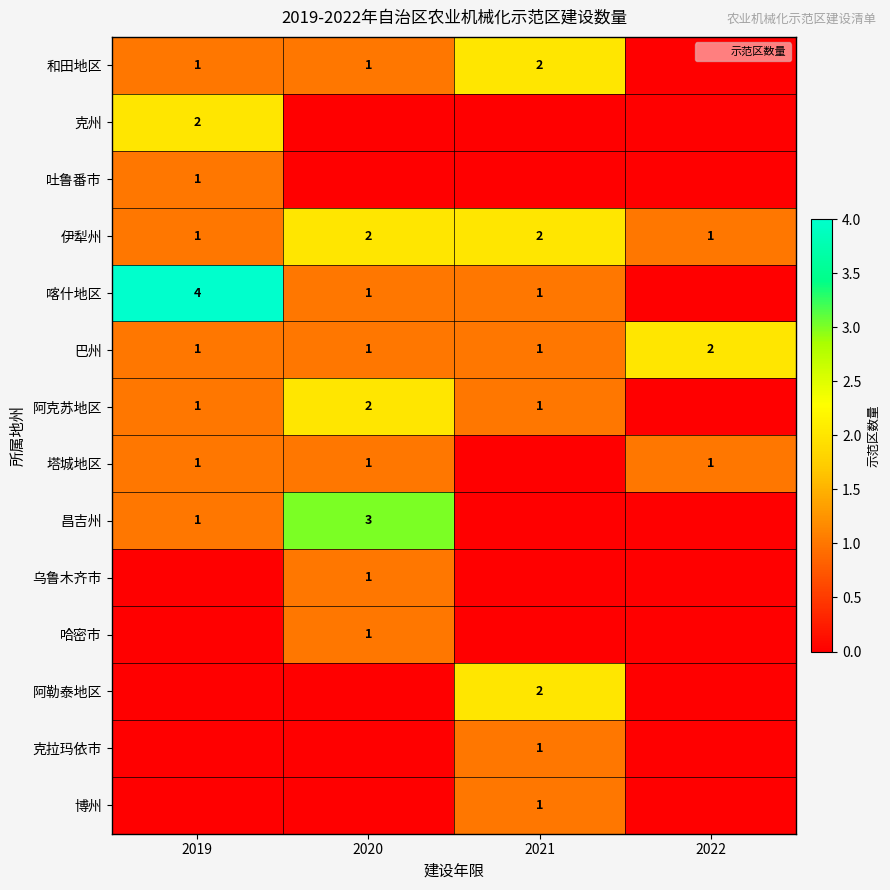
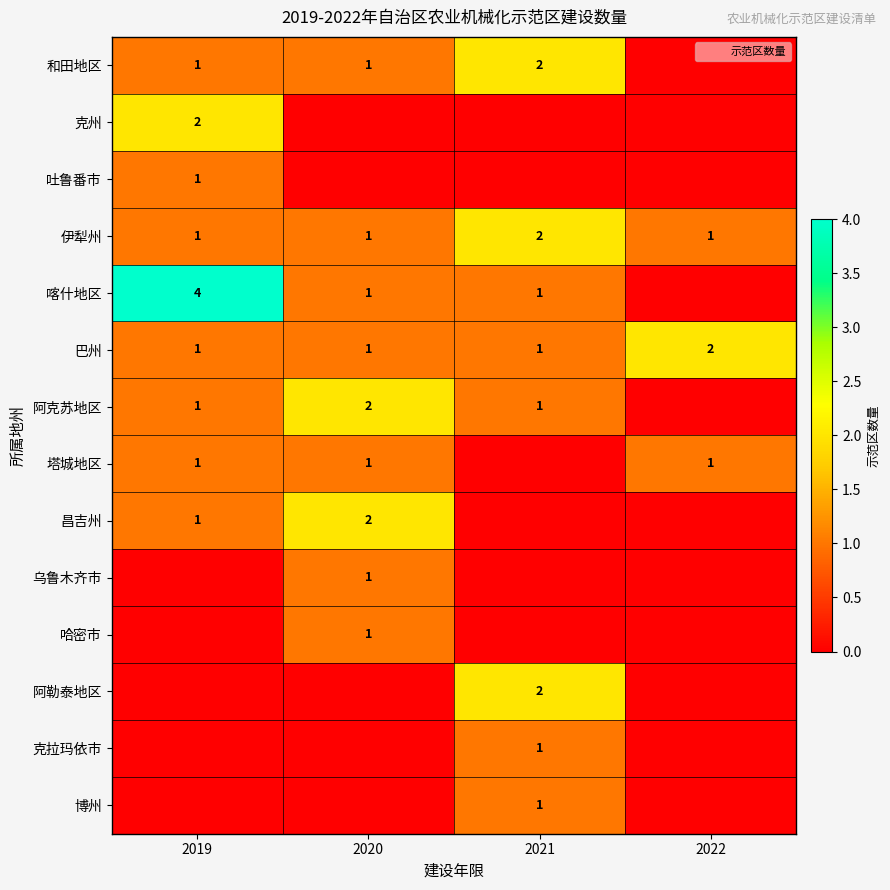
伊犁州, 2020: 2 -> 1
昌吉州, 2020: 3 -> 2
